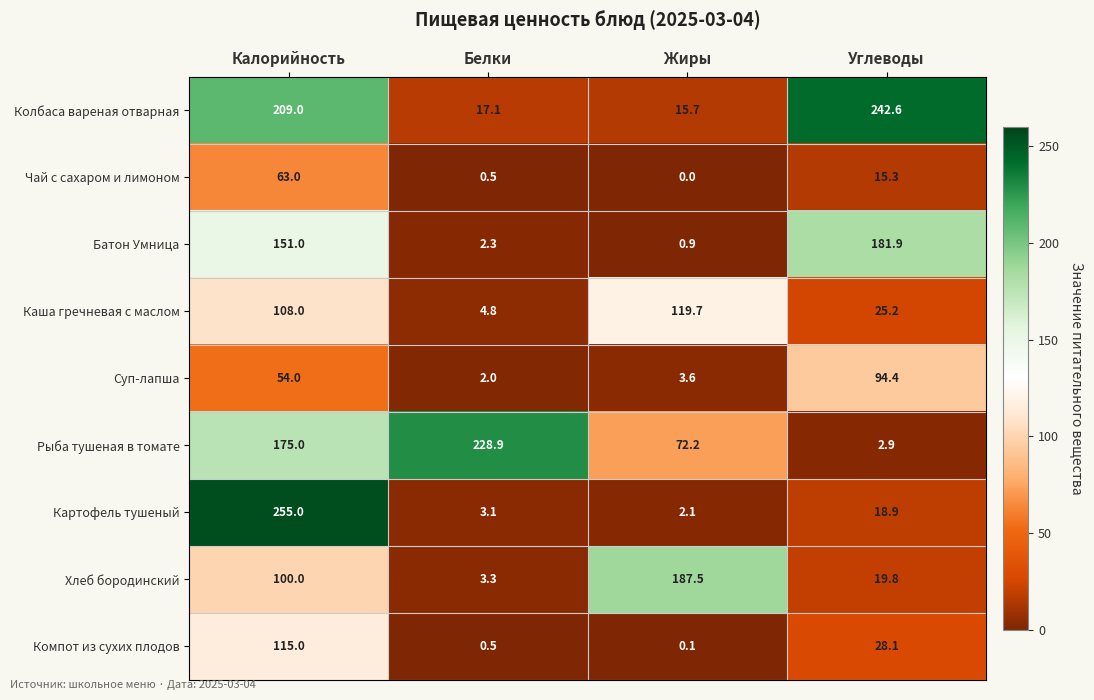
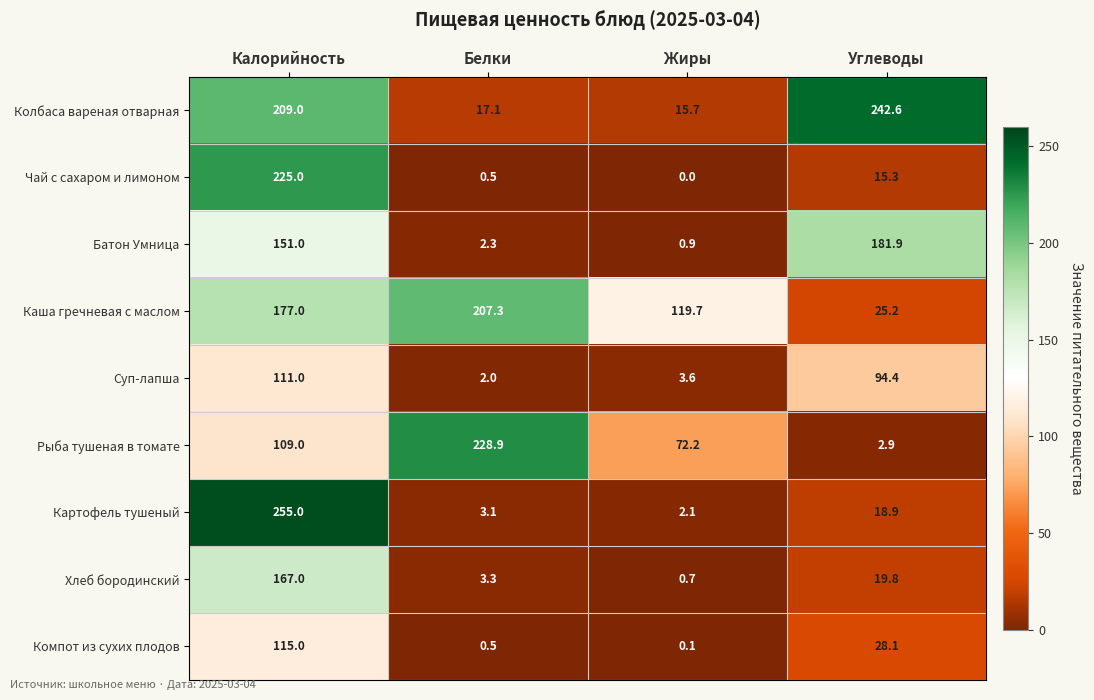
Чай с сахаром и лимоном, Калорийность: 63.0 -> 225.0
Каша гречневая с маслом, Калорийность: 108.0 -> 177.0
Каша гречневая с маслом, Белки: 4.8 -> 207.3
Суп-лапша, Калорийность: 54.0 -> 111.0
Рыба тушеная в томате, Калорийность: 175.0 -> 109.0
Хлеб бородинский, Калорийность: 100.0 -> 167.0
Хлеб бородинский, Жиры: 187.5 -> 0.7
